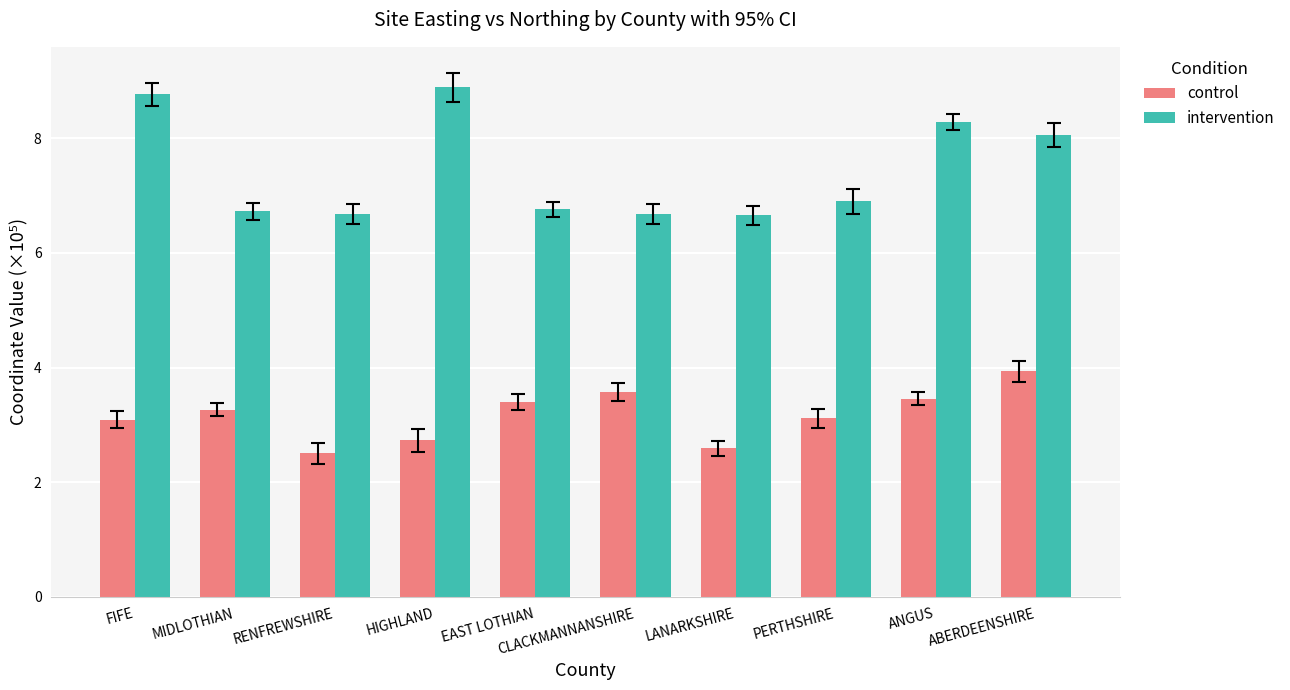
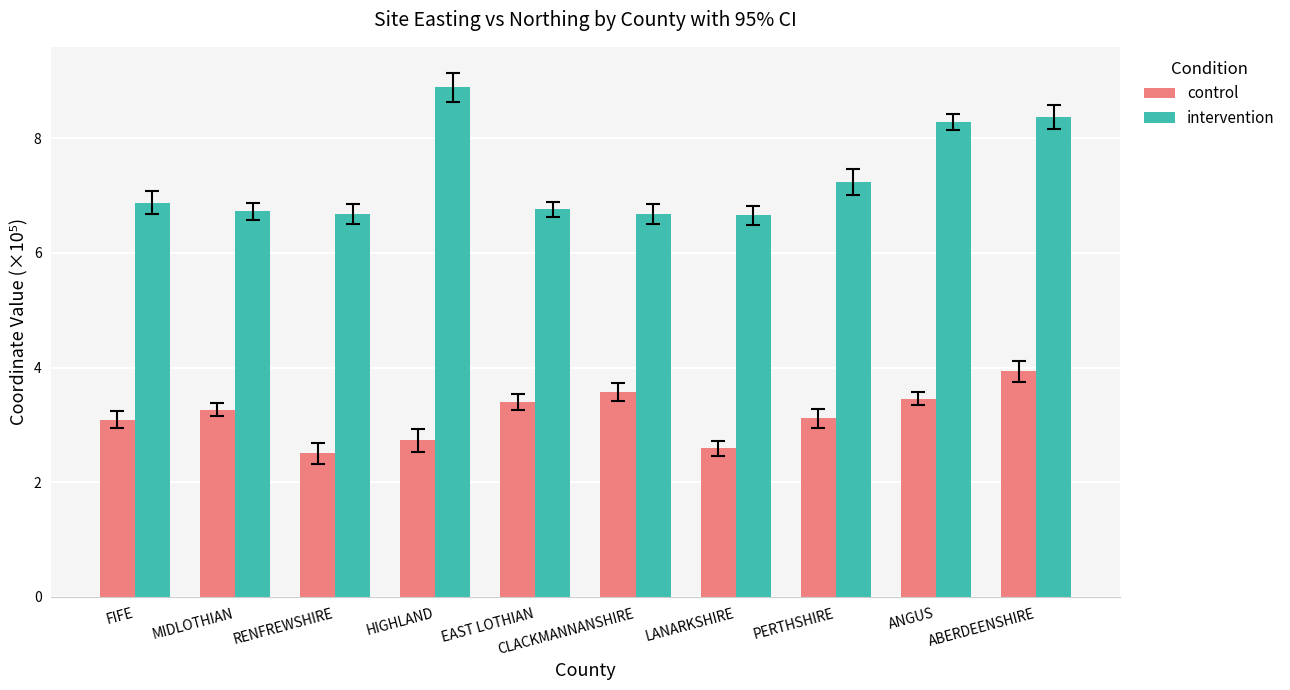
intervention, FIFE: 8.8 -> 6.9
intervention, PERTHSHIRE: 6.9 -> 7.2
intervention, ABERDEENSHIRE: 8.1 -> 8.4
